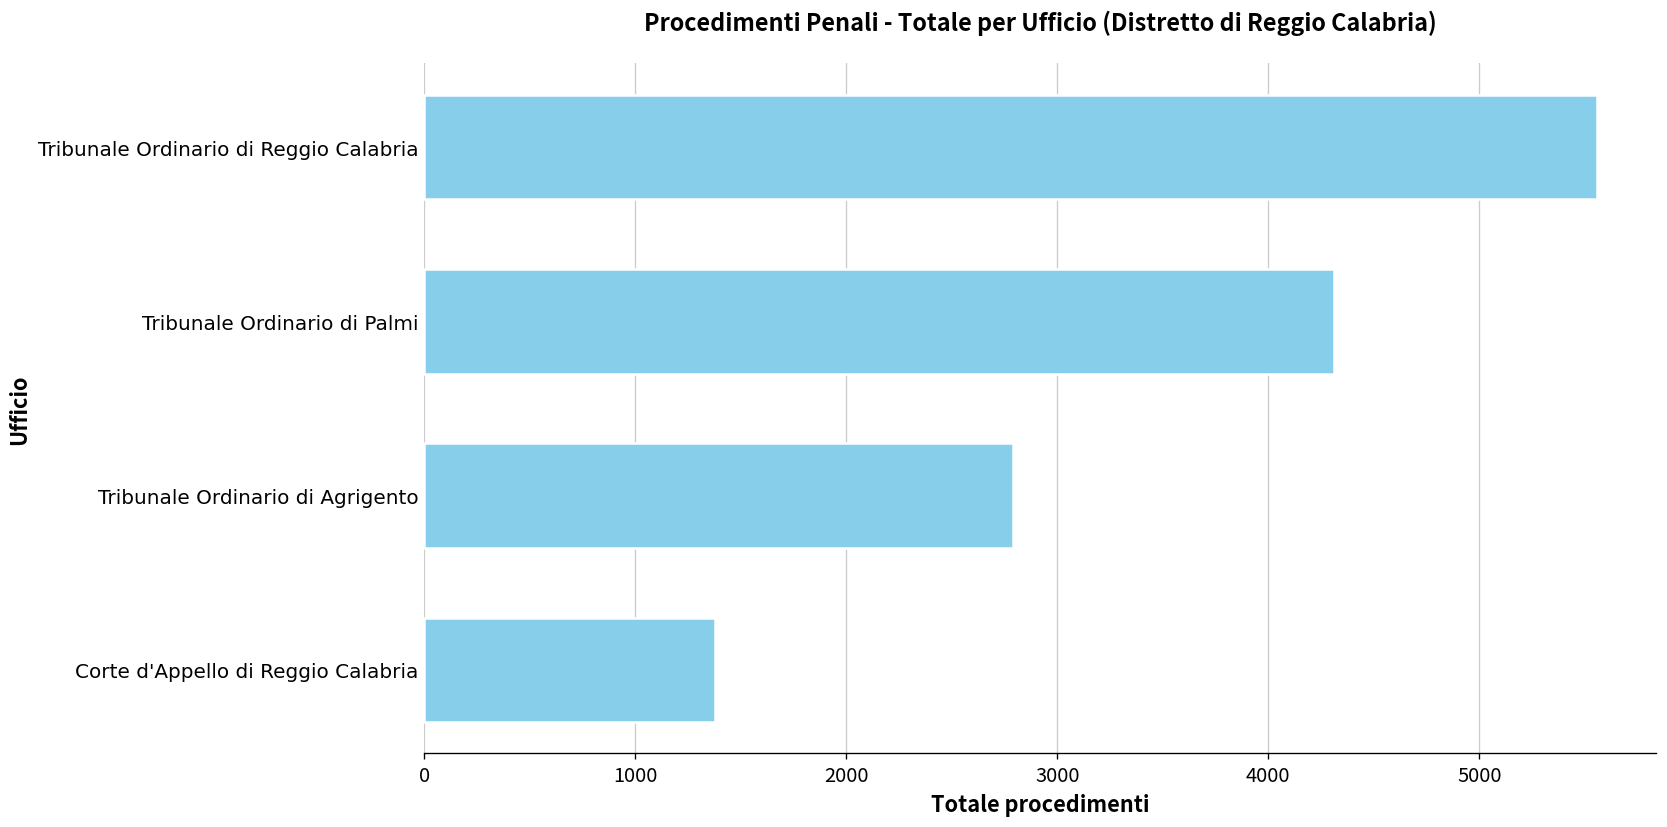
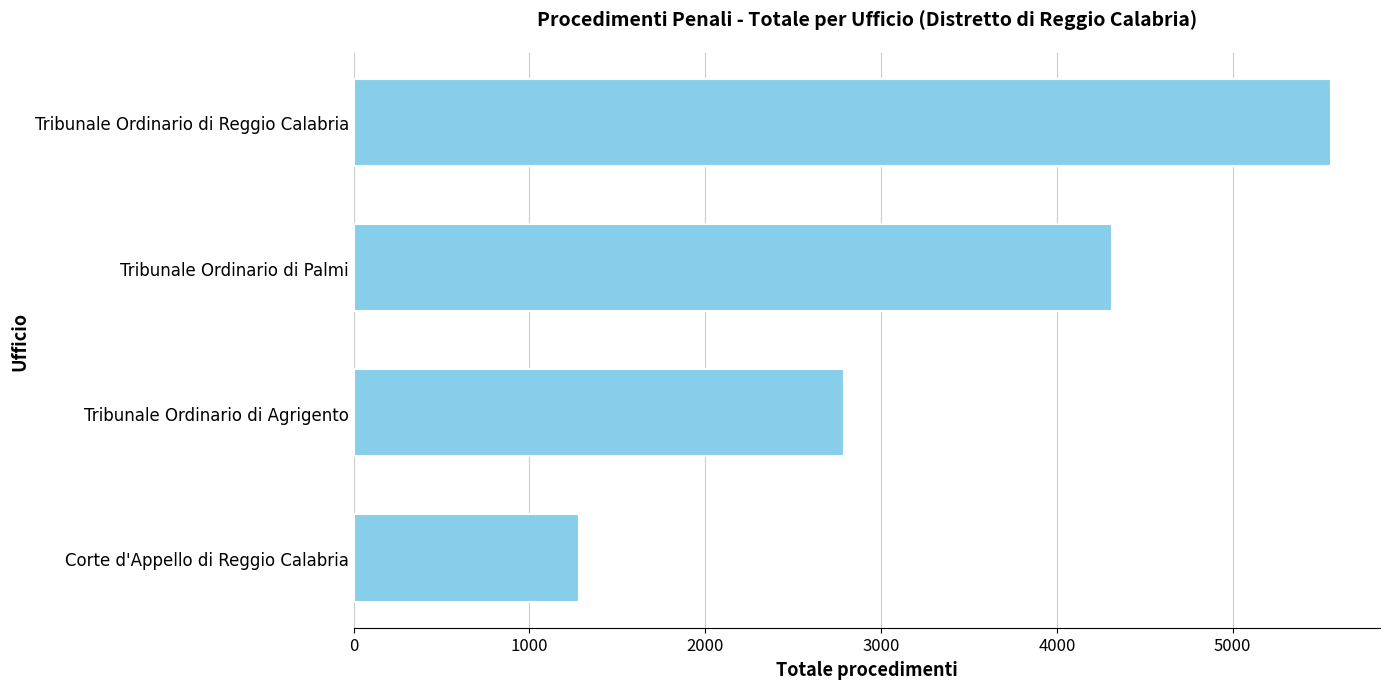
Corte d'Appello di Reggio Calabria: 1380 -> 1280
